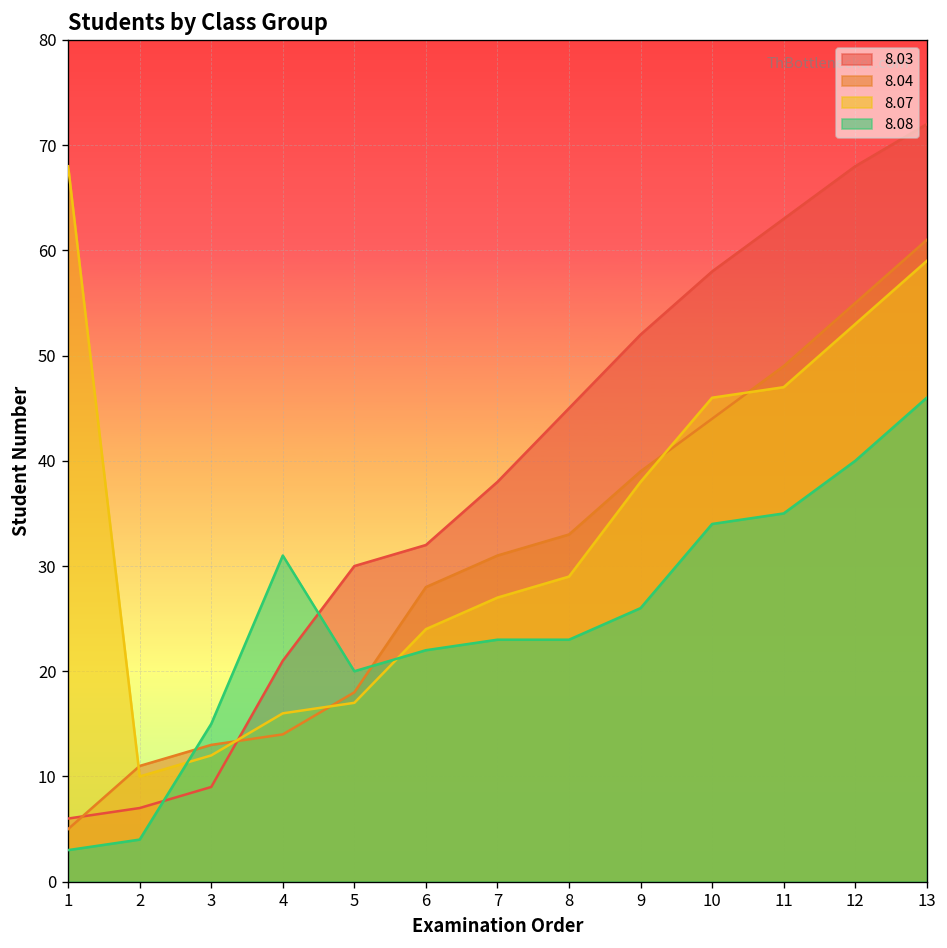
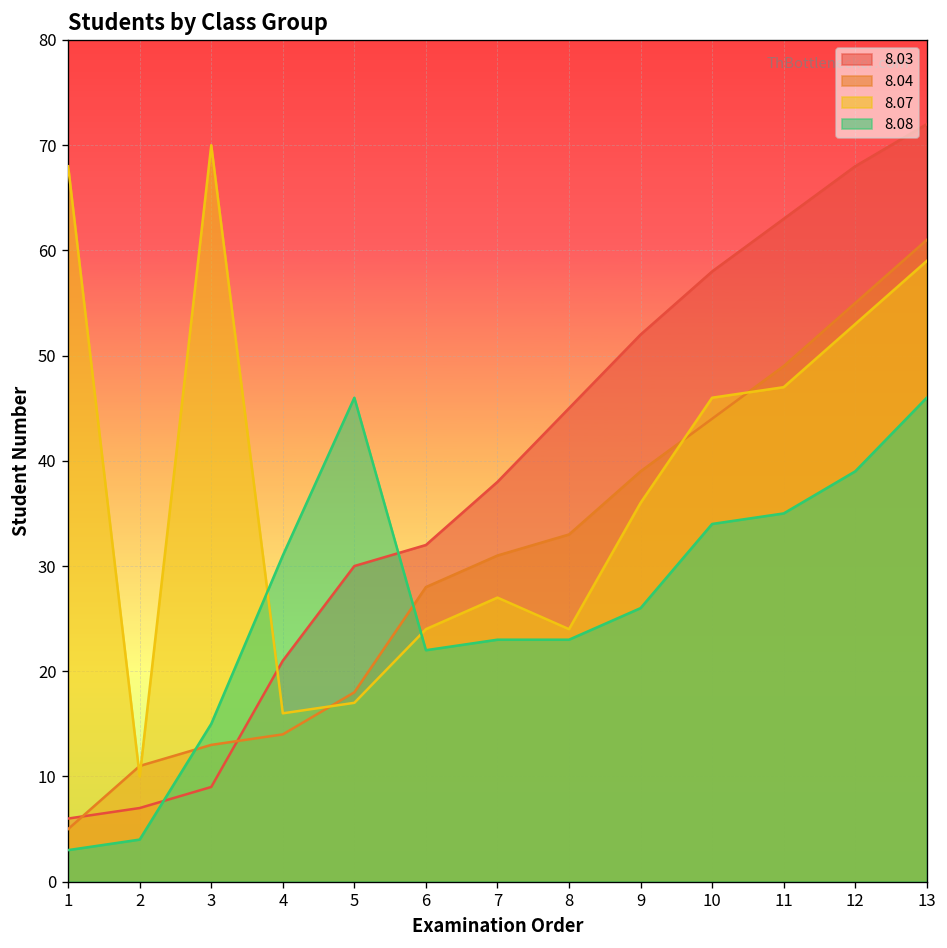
8.07, 3: 12 -> 70
8.08, 5: 20 -> 46
8.07, 8: 29 -> 24
8.07, 9: 38 -> 36
8.08, 12: 40 -> 39
